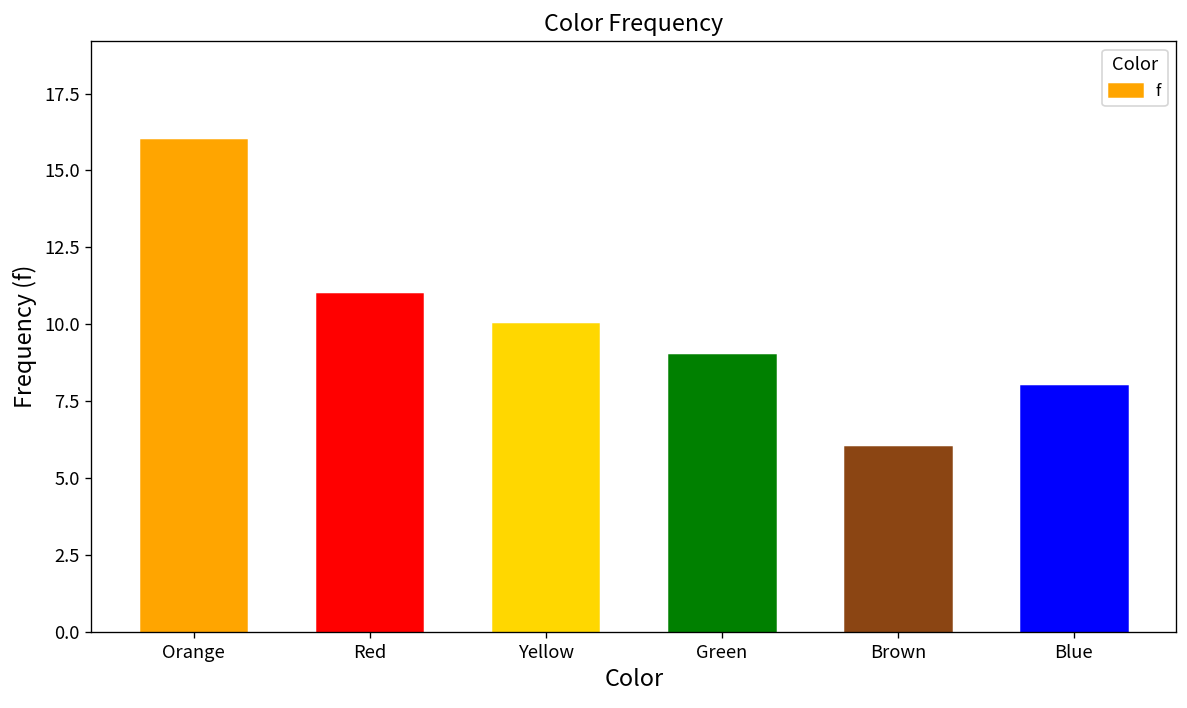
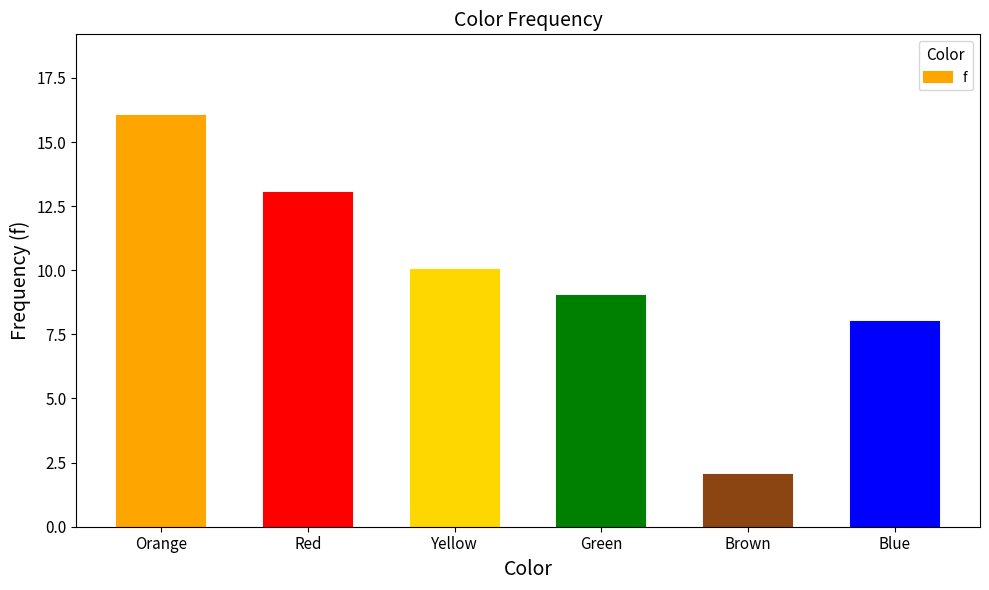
Red: 11 -> 13
Brown: 6 -> 2
